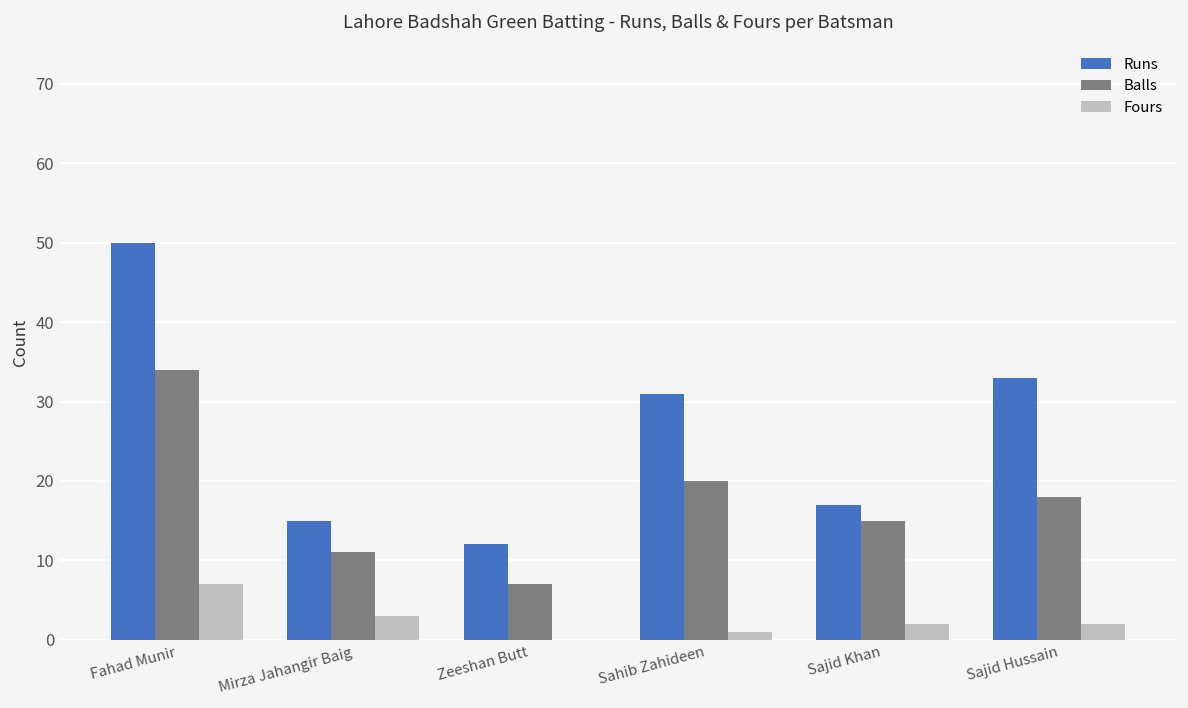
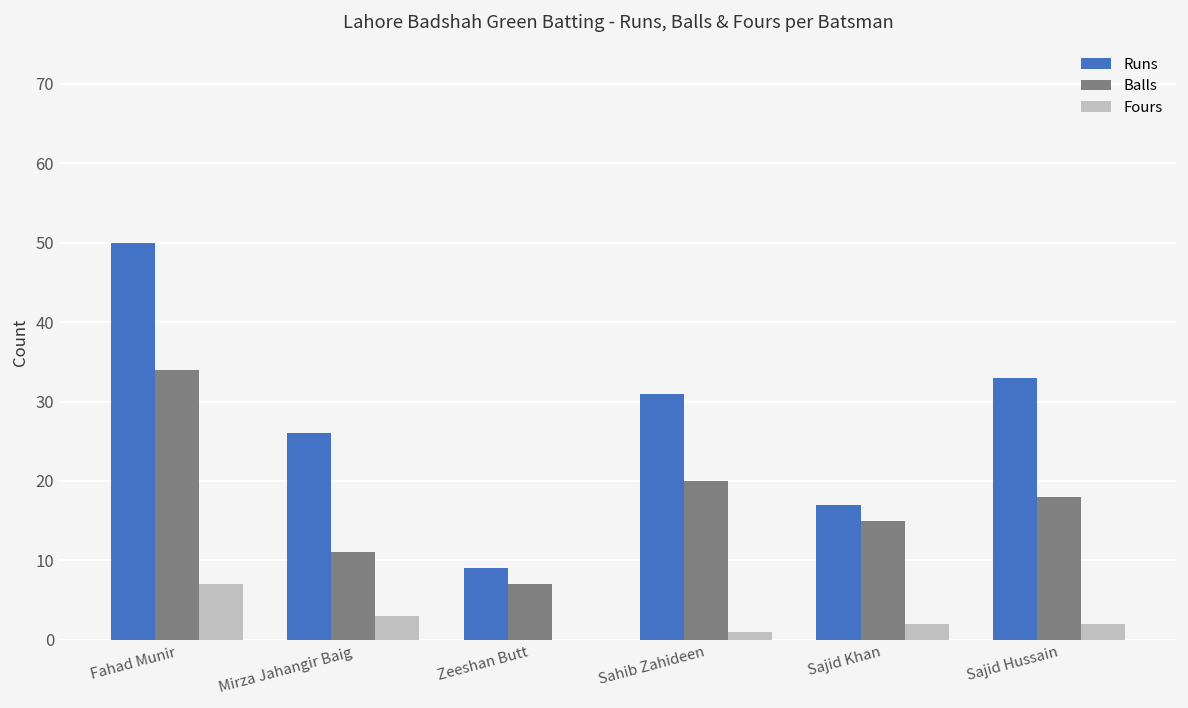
Runs, Mirza Jahangir Baig: 15 -> 26
Runs, Zeeshan Butt: 12 -> 9
